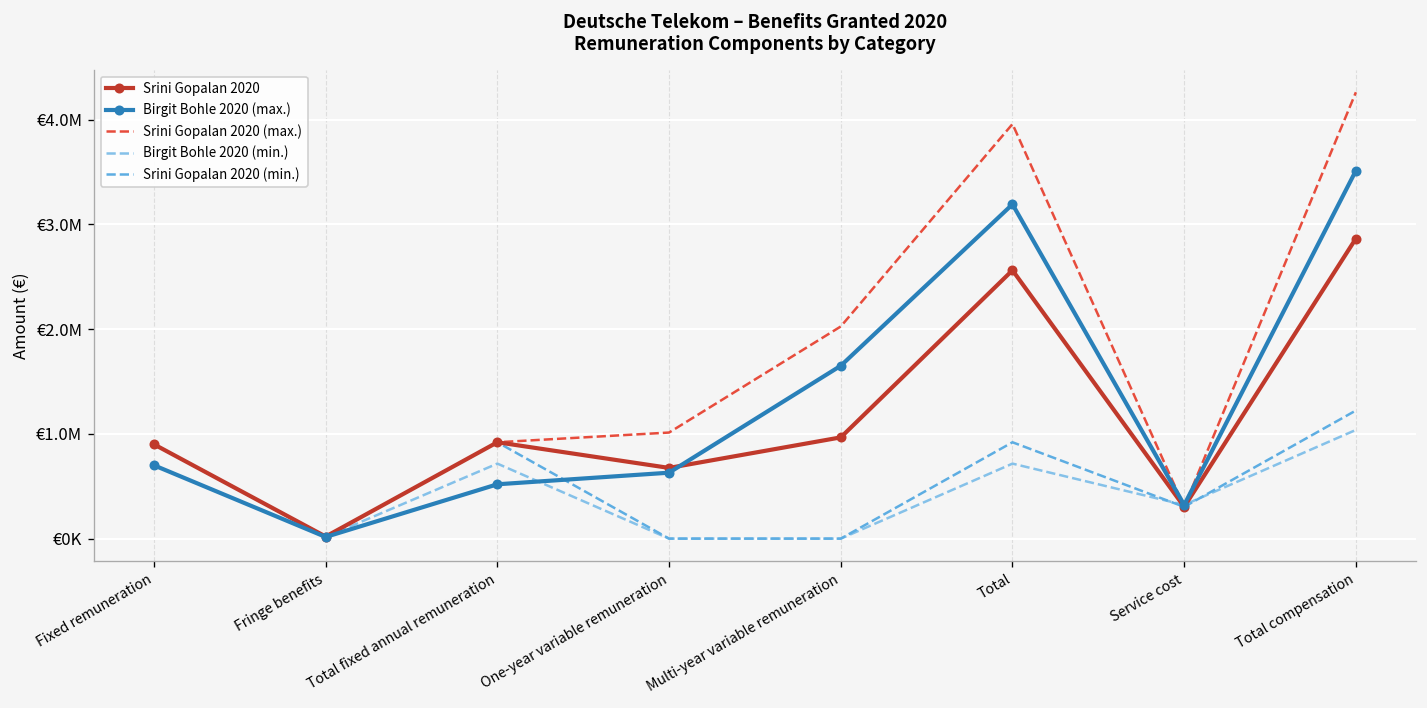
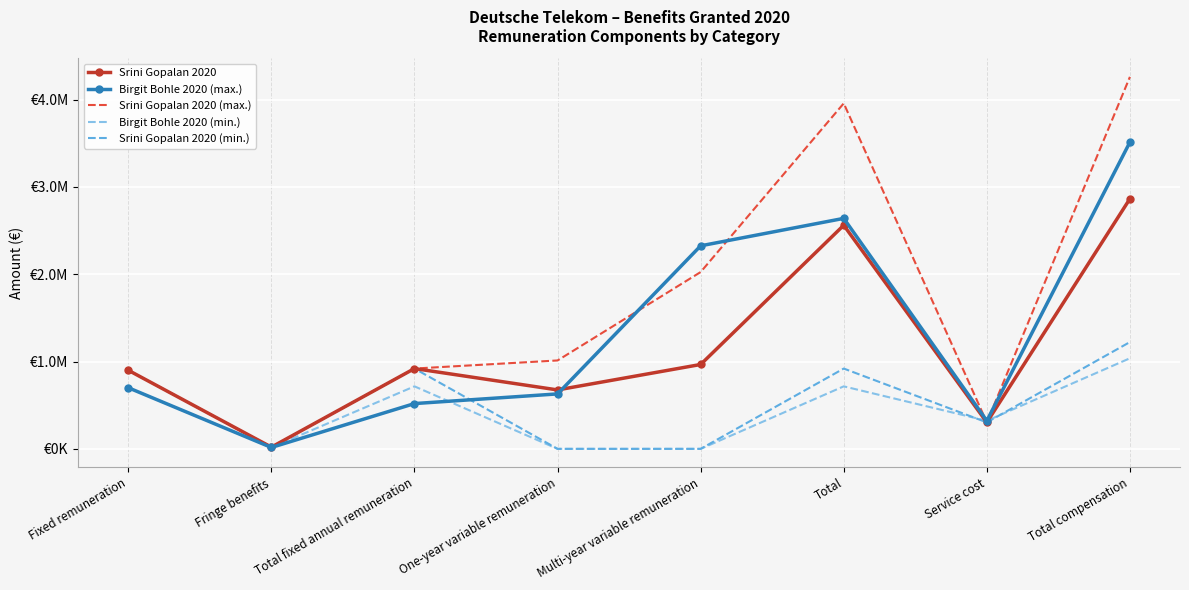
Birgit Bohle 2020 (max.), Multi-year variable remuneration: €1700000 -> €2300000
Birgit Bohle 2020 (max.), Total: €3200000 -> €2600000
